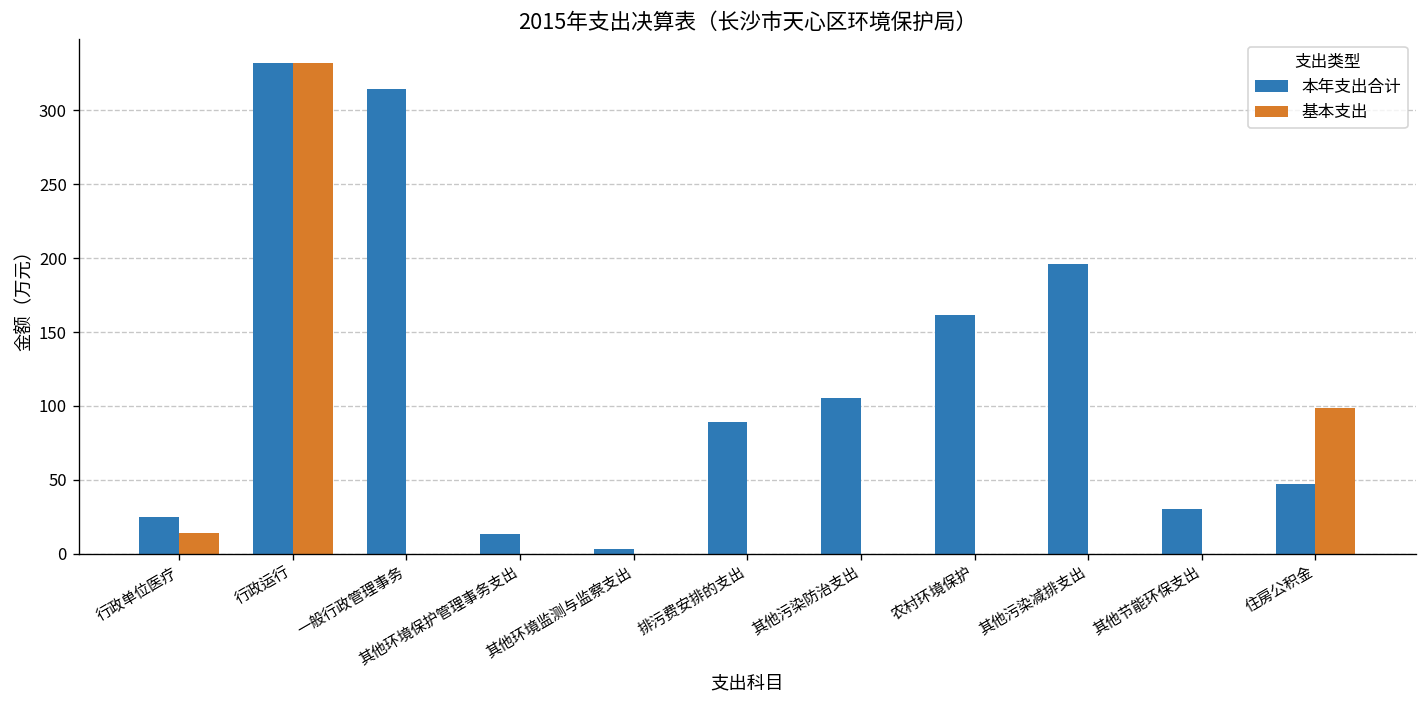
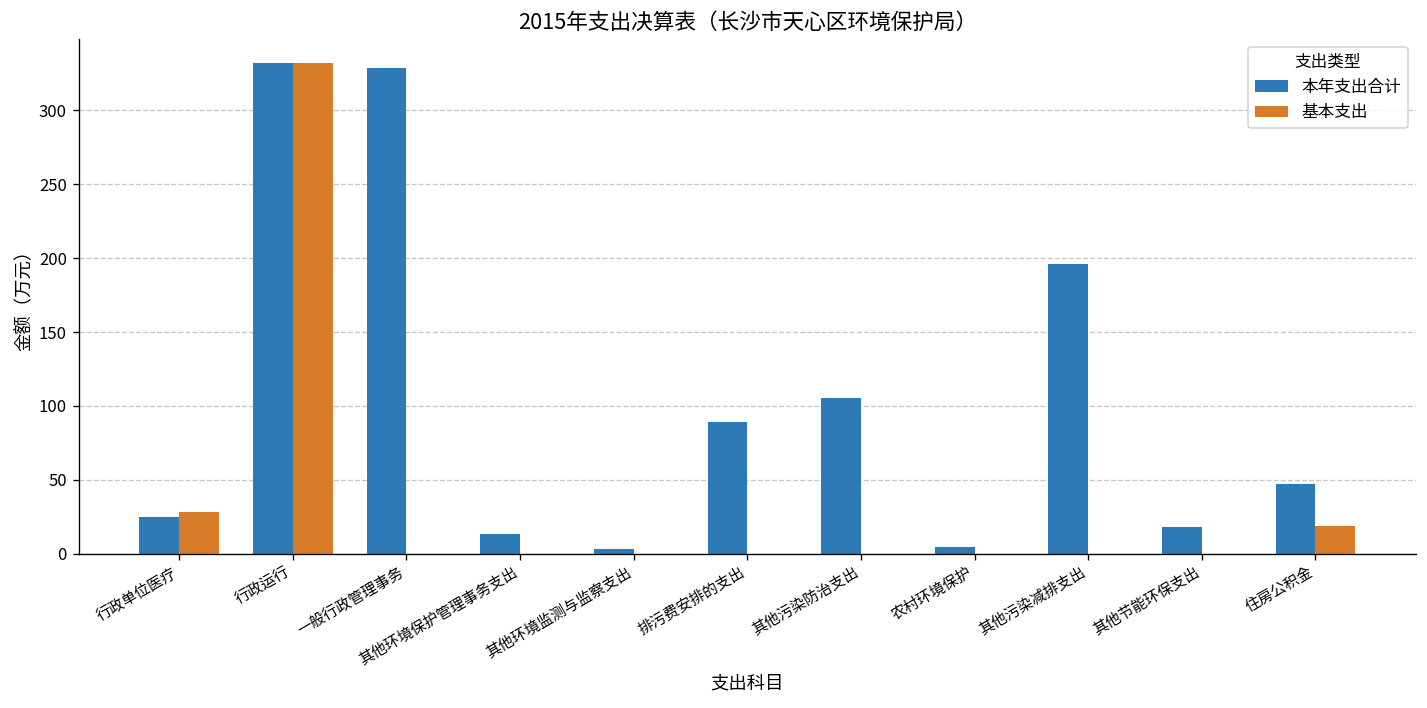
基本支出, 行政单位医疗: 14 -> 29
本年支出合计, 一般行政管理事务: 314 -> 329
本年支出合计, 农村环境保护: 162 -> 5
本年支出合计, 其他节能环保支出: 30 -> 18
基本支出, 住房公积金: 98 -> 19
